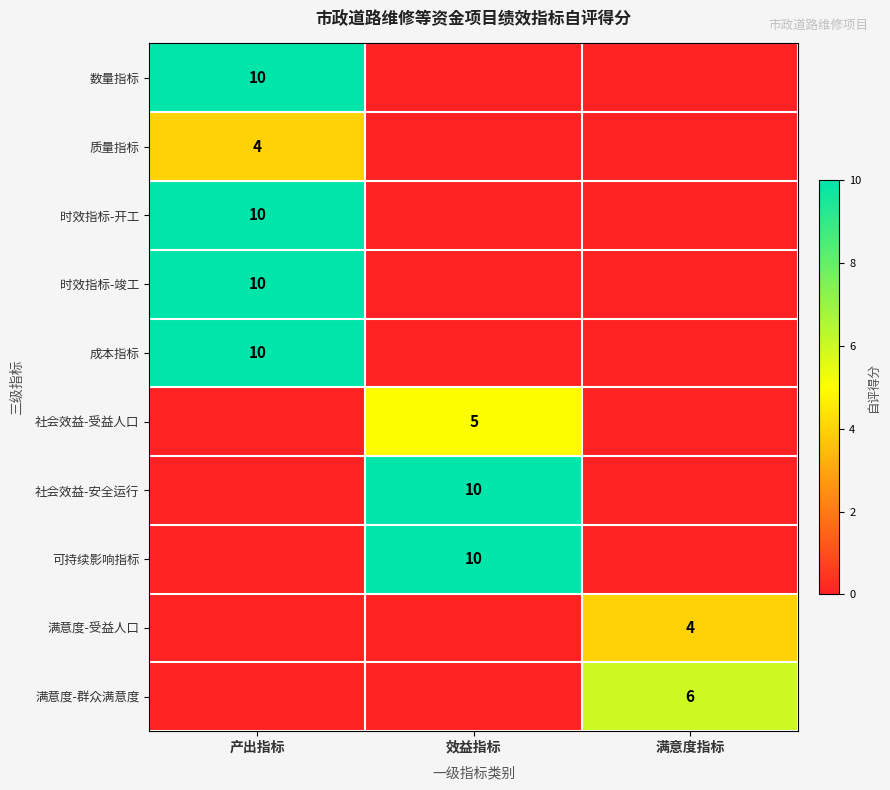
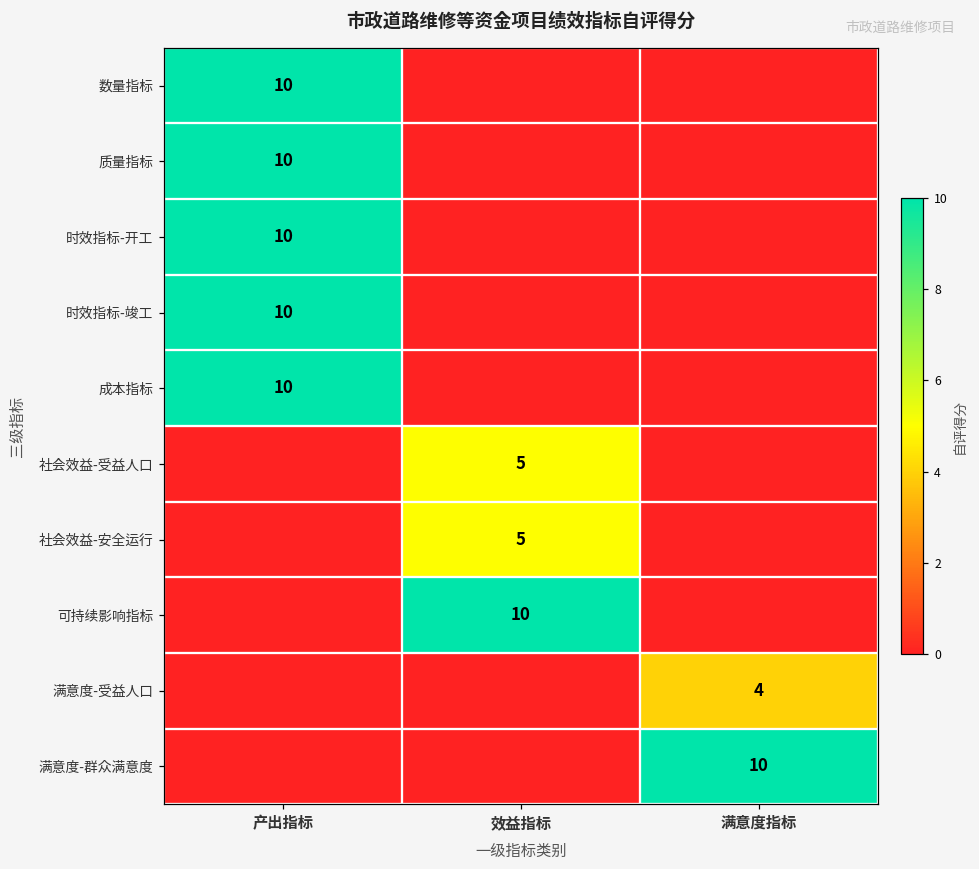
质量指标, 产出指标: 4 -> 10
社会效益-安全运行, 效益指标: 10 -> 5
满意度-群众满意度, 满意度指标: 6 -> 10
